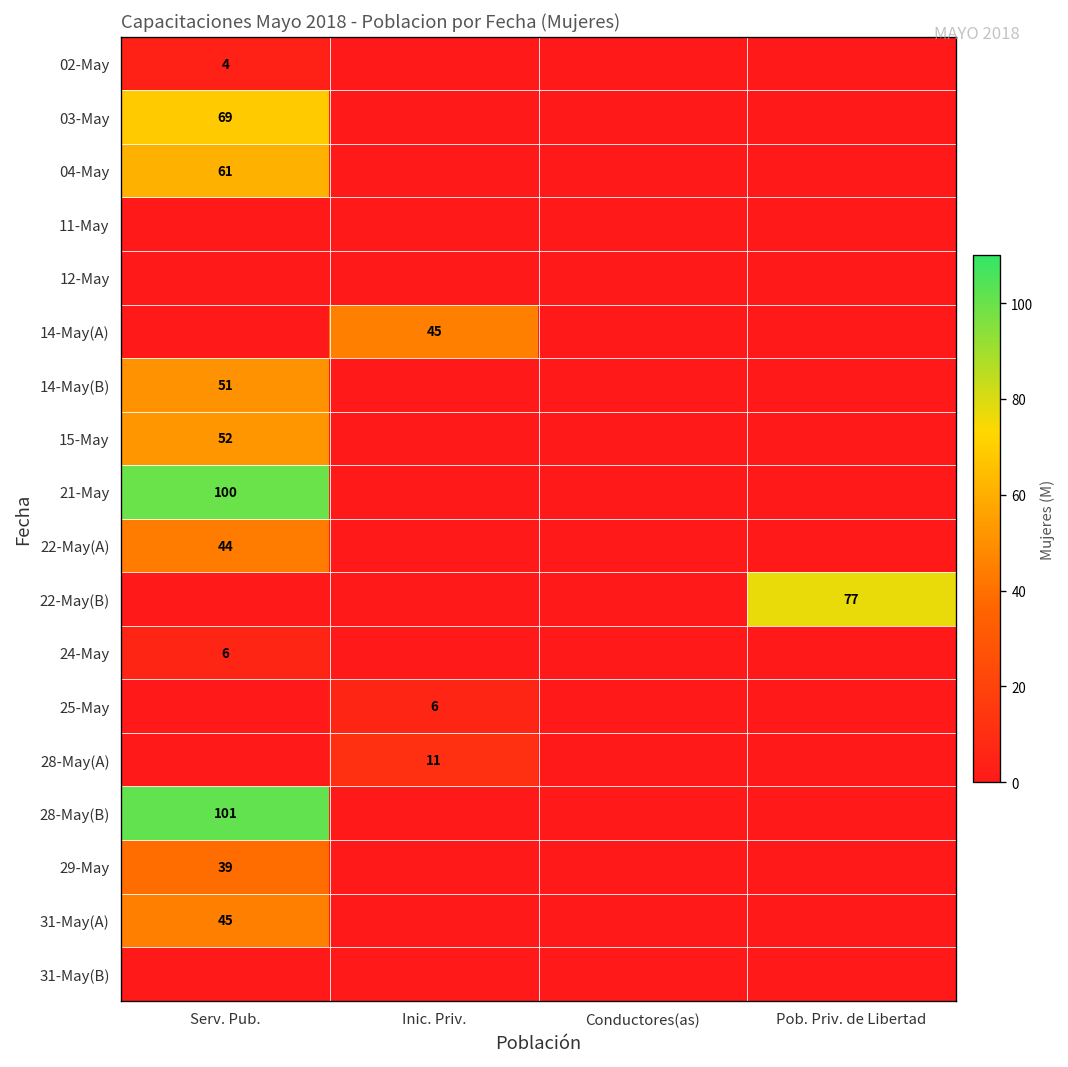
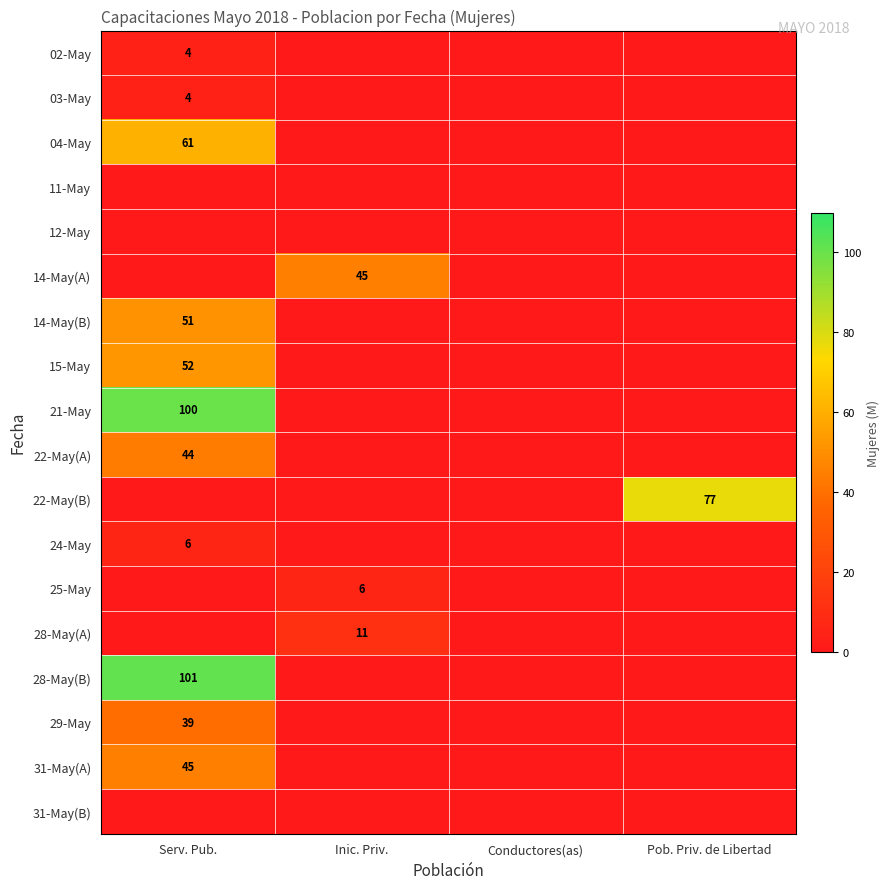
03-May, Serv. Pub.: 69 -> 4
